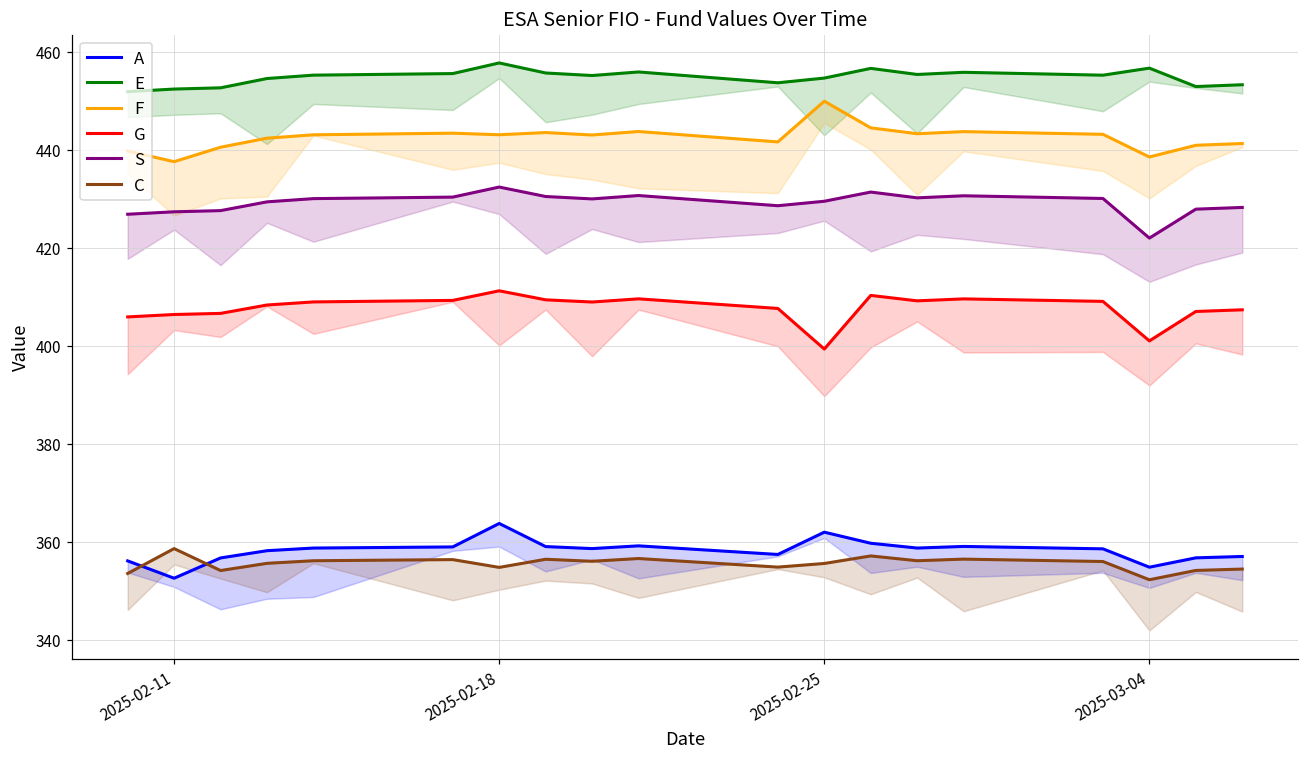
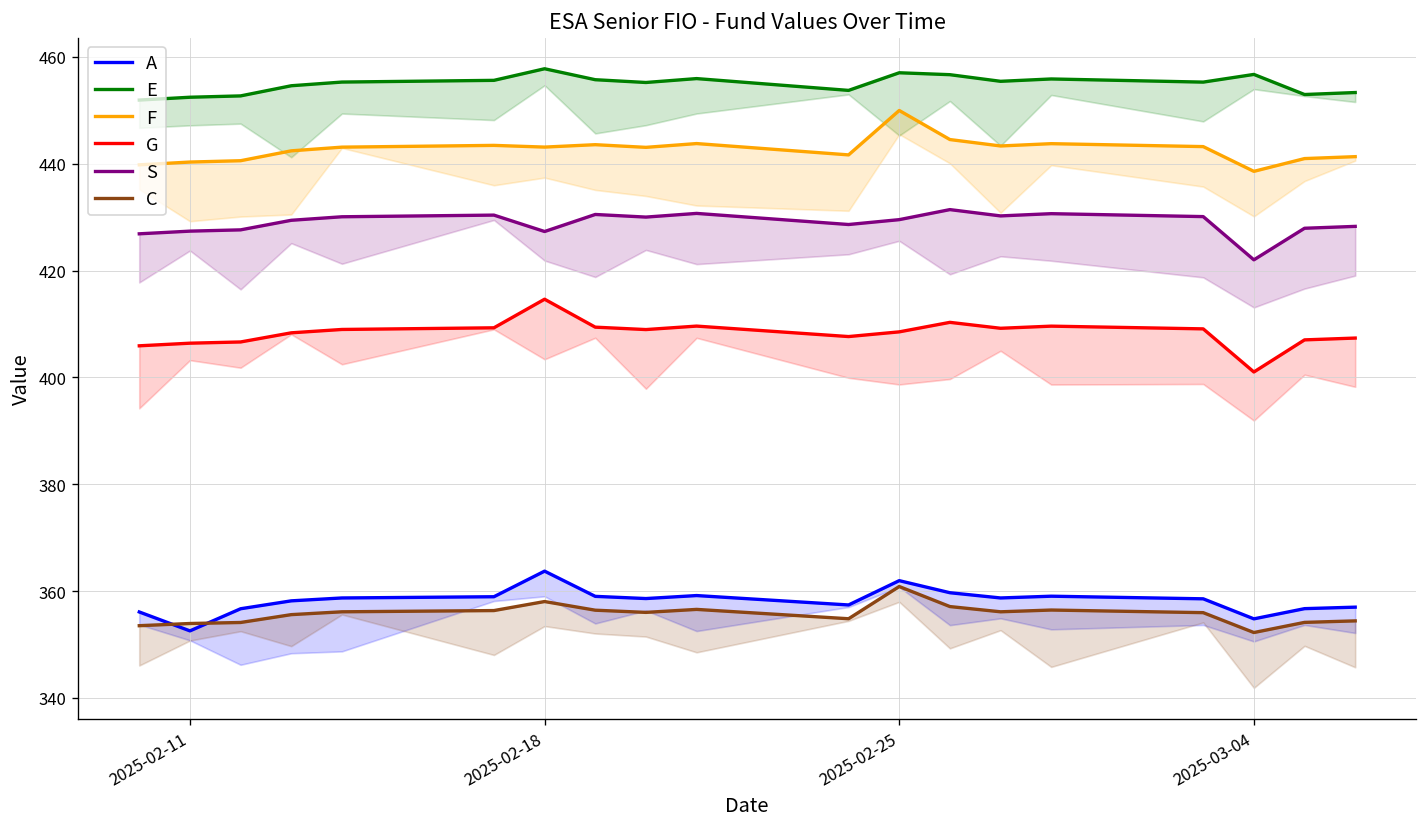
F, 2025-02-11: 438 -> 440
C, 2025-02-11: 359 -> 354
G, 2025-02-18: 411 -> 415
S, 2025-02-18: 432 -> 427
C, 2025-02-18: 355 -> 358
E, 2025-02-25: 455 -> 457
G, 2025-02-25: 399 -> 409
C, 2025-02-25: 356 -> 361
